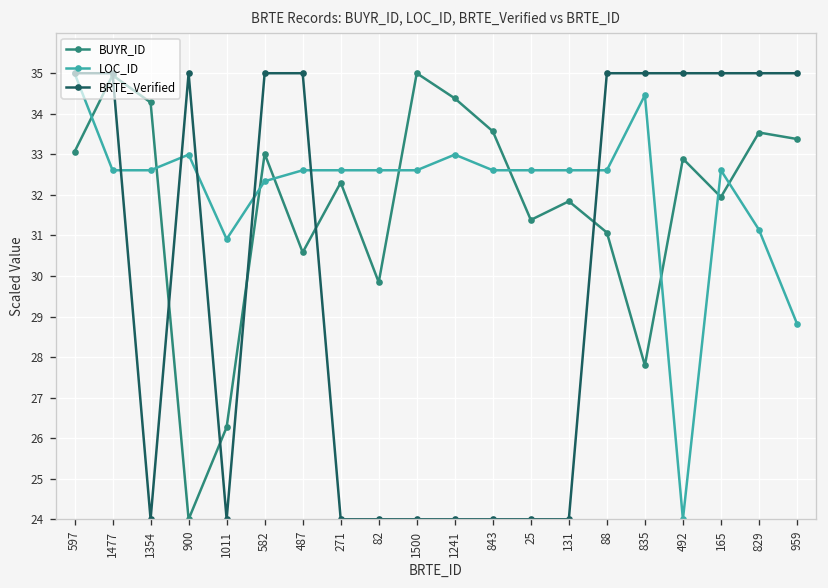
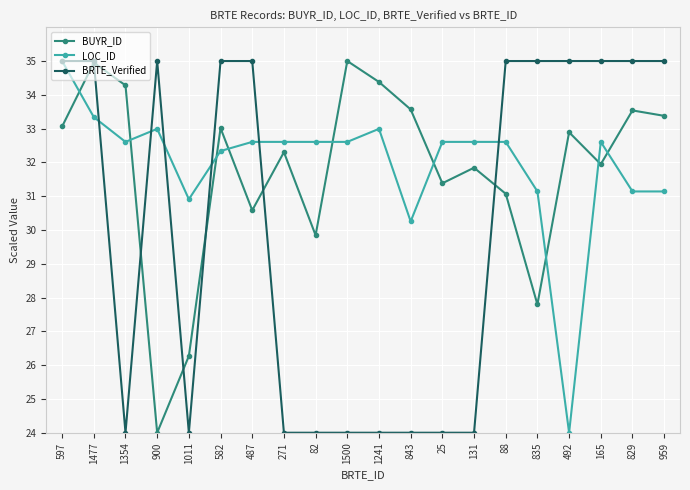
LOC_ID, 1477: 32.6 -> 33.3
LOC_ID, 843: 32.6 -> 30.3
LOC_ID, 835: 34.5 -> 31.1
LOC_ID, 959: 28.8 -> 31.1
